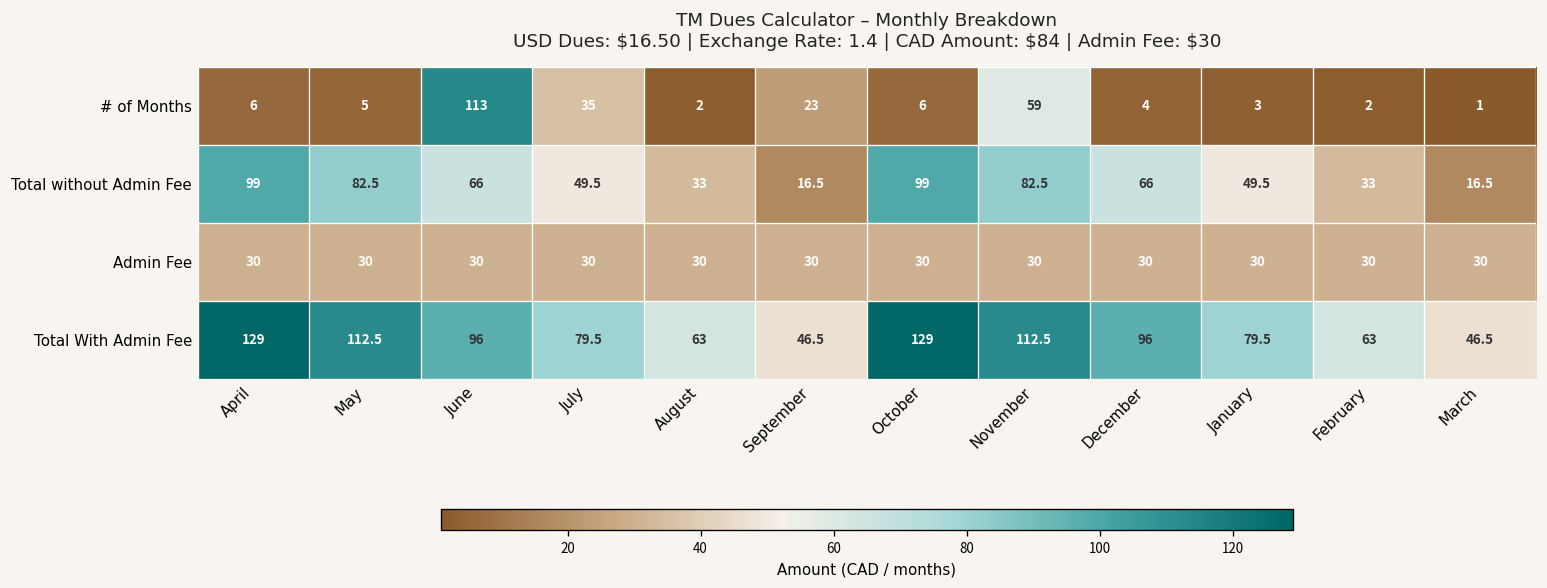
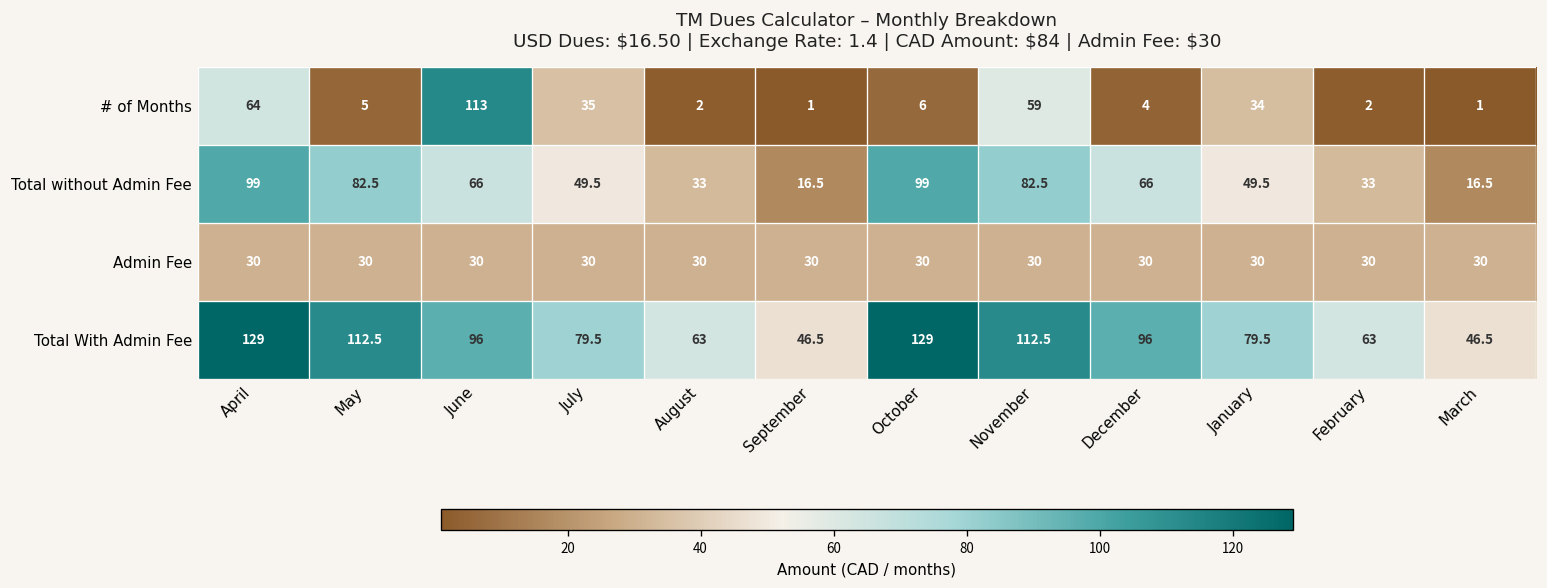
# of Months, April: 6 -> 64
# of Months, September: 23 -> 1
# of Months, January: 3 -> 34
